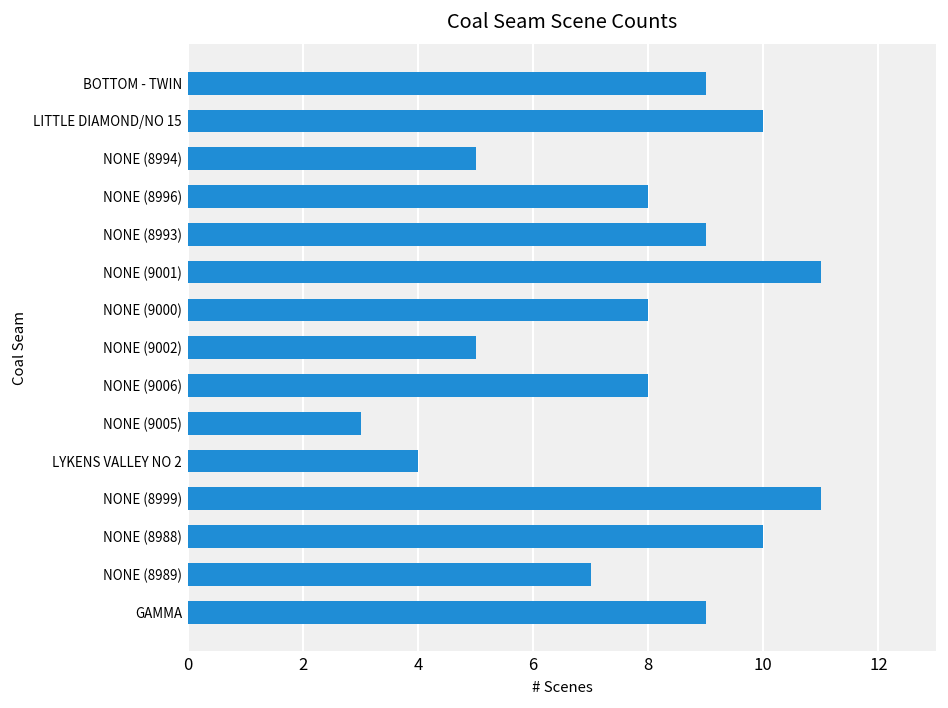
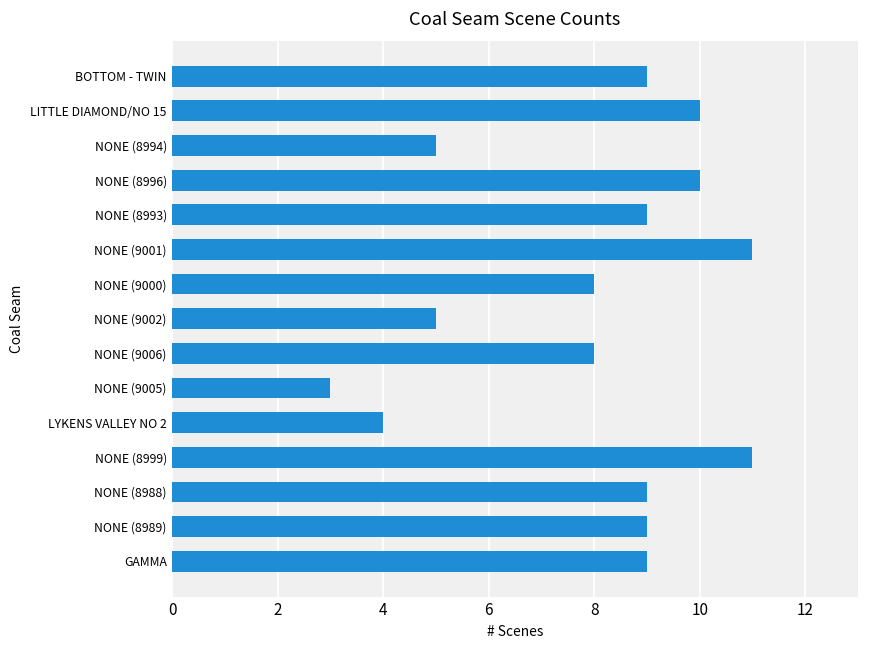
NONE (8996): 8 -> 10
NONE (8988): 10 -> 9
NONE (8989): 7 -> 9
